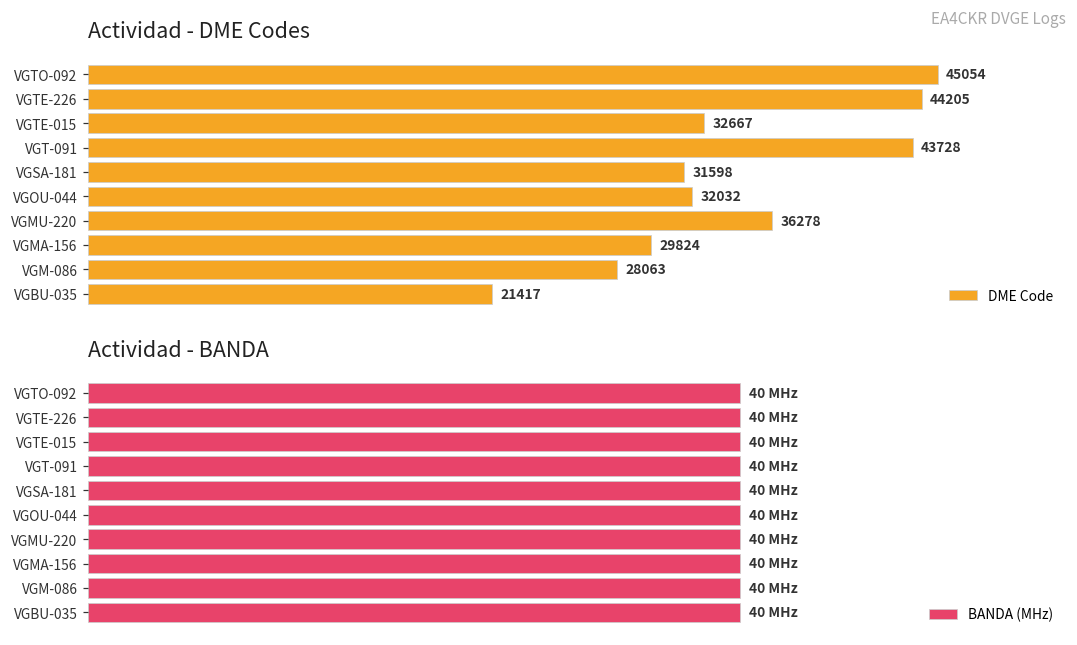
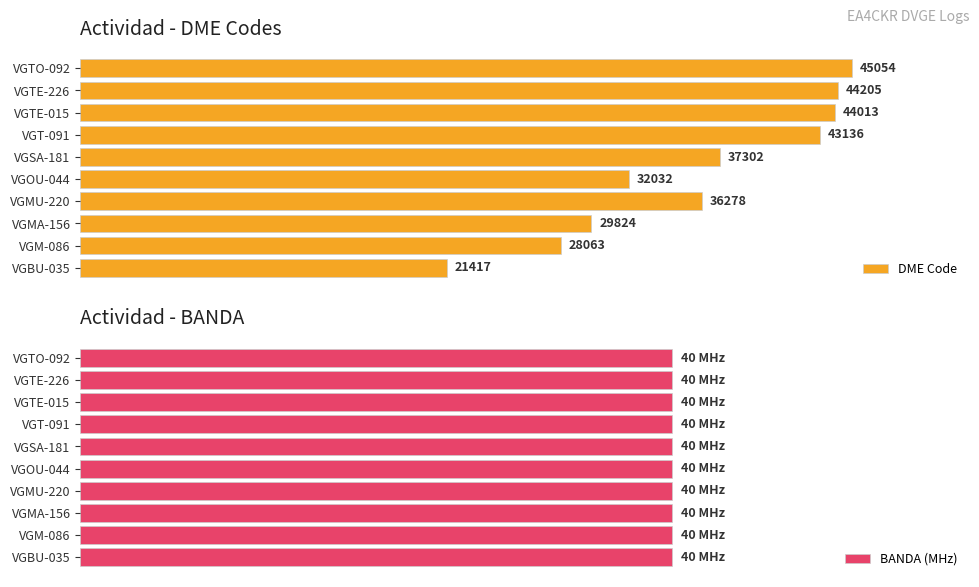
Actividad - DME Codes, VGTE-015: 32667 -> 44013
Actividad - DME Codes, VGT-091: 43728 -> 43136
Actividad - DME Codes, VGSA-181: 31598 -> 37302
